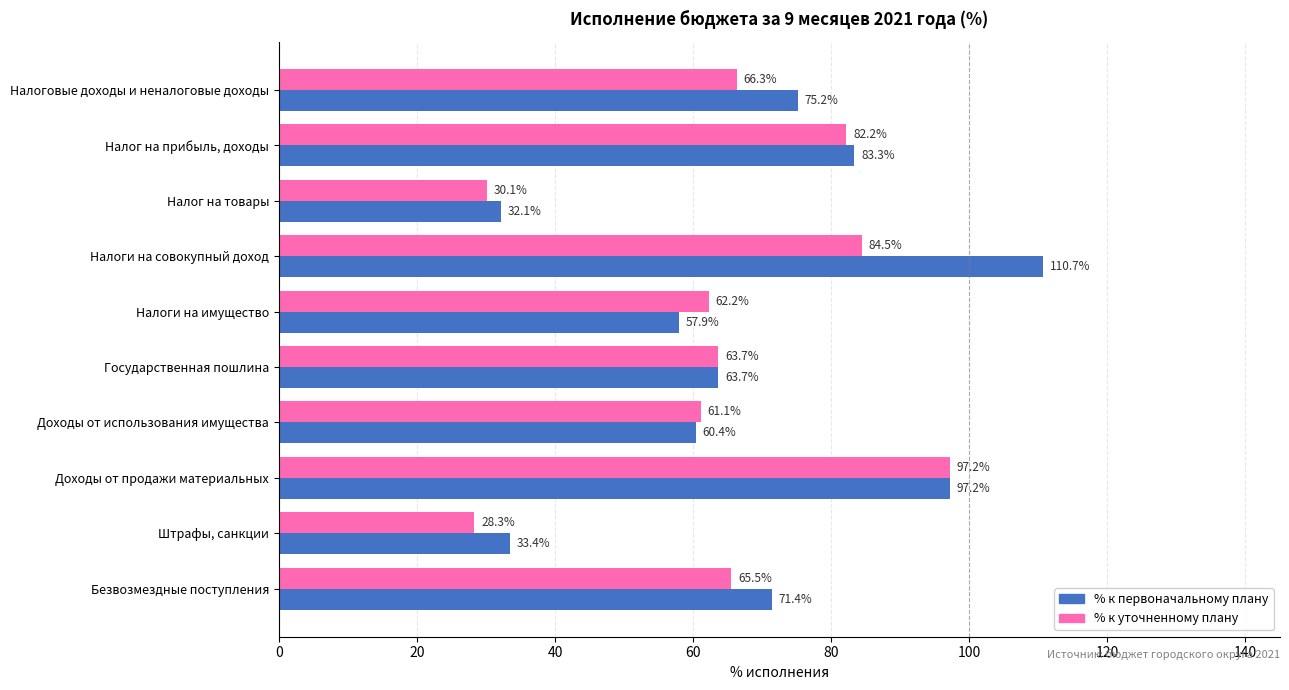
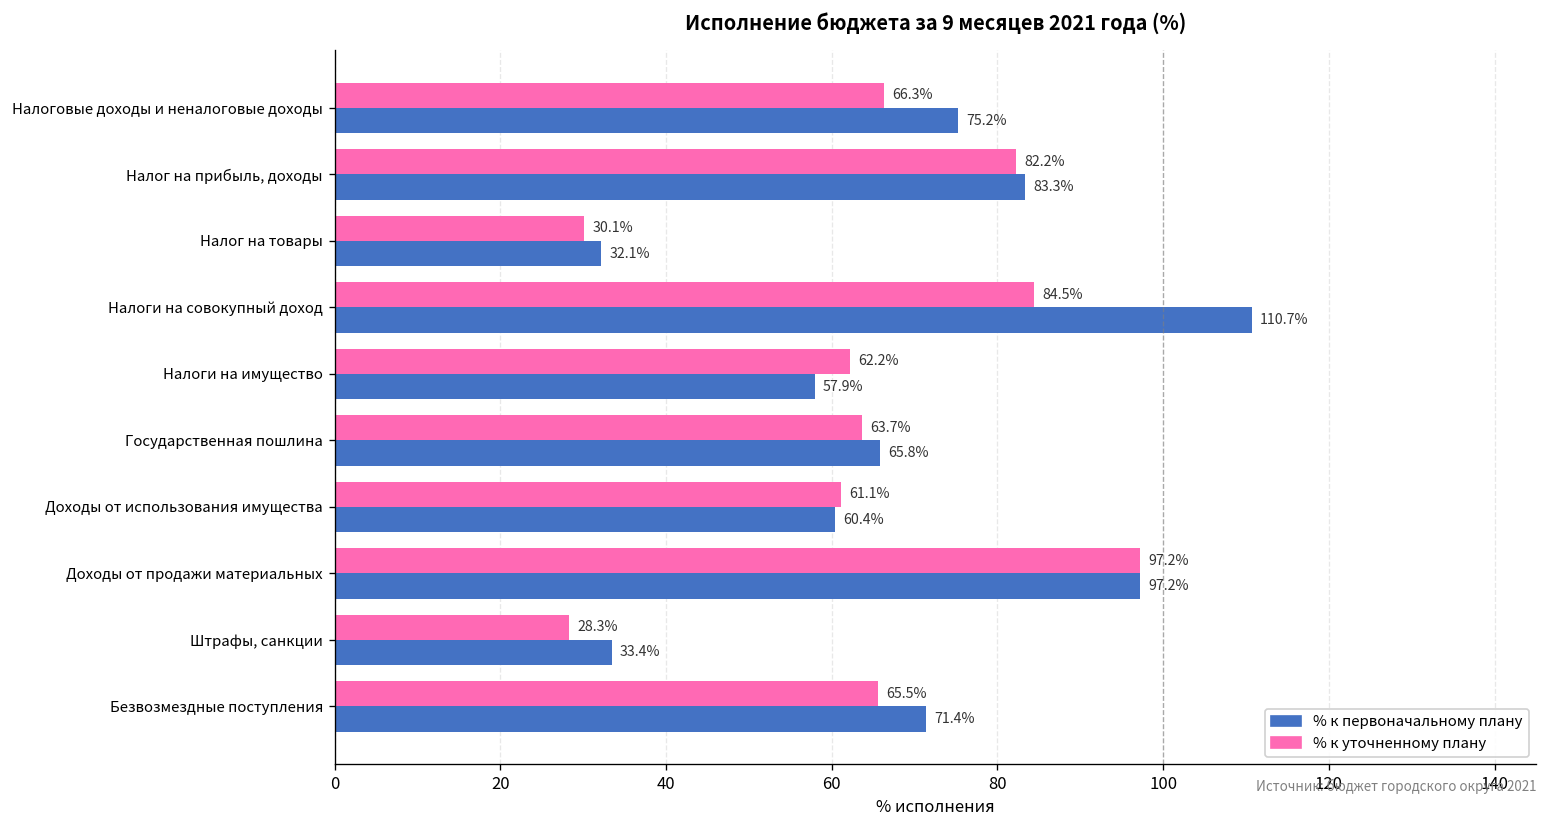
% к первоначальному плану, Государственная пошлина: 63.7% -> 65.8%
